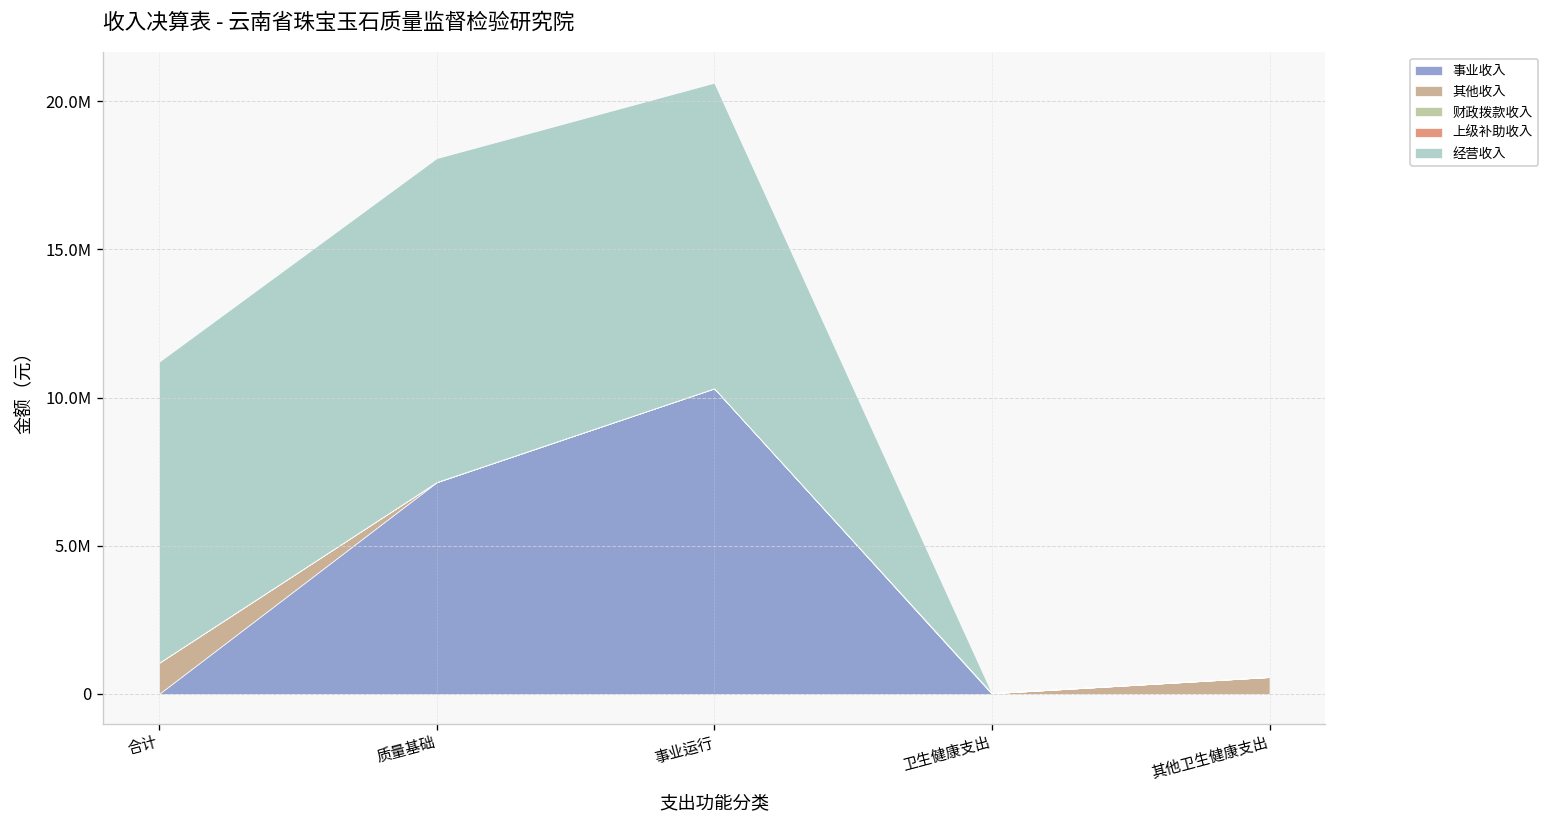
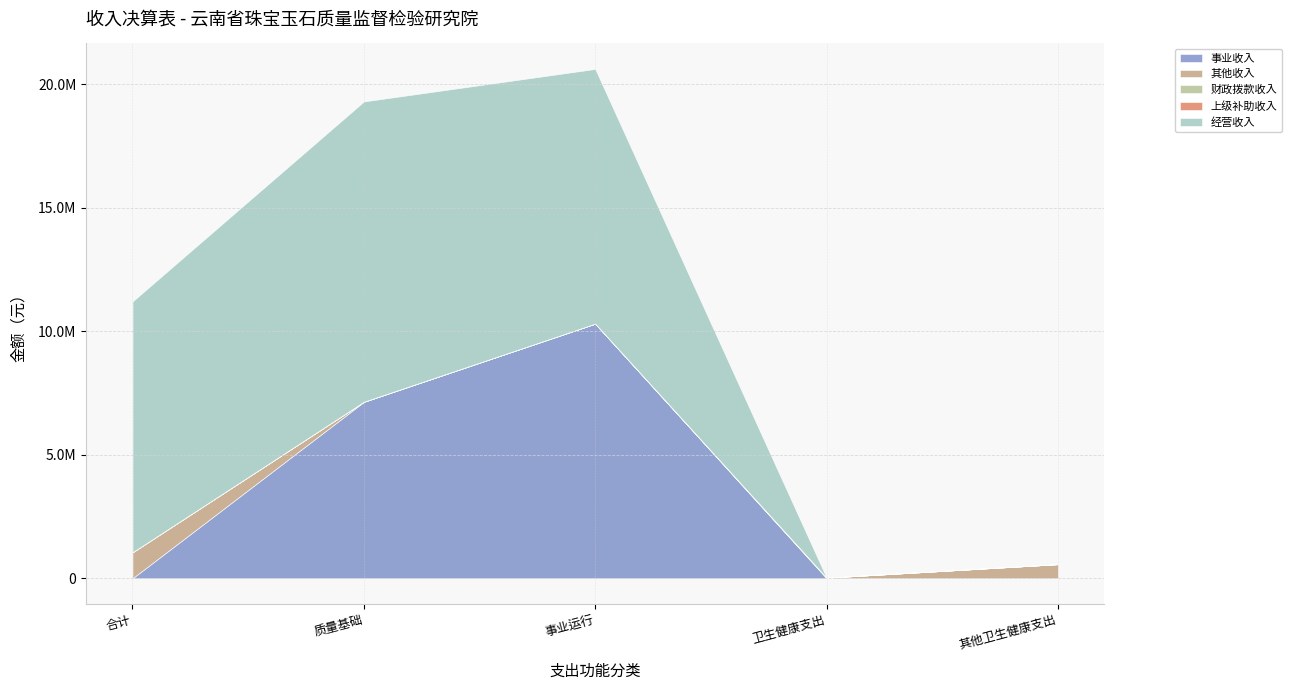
经营收入, 质量基础: 10900000 -> 12200000
